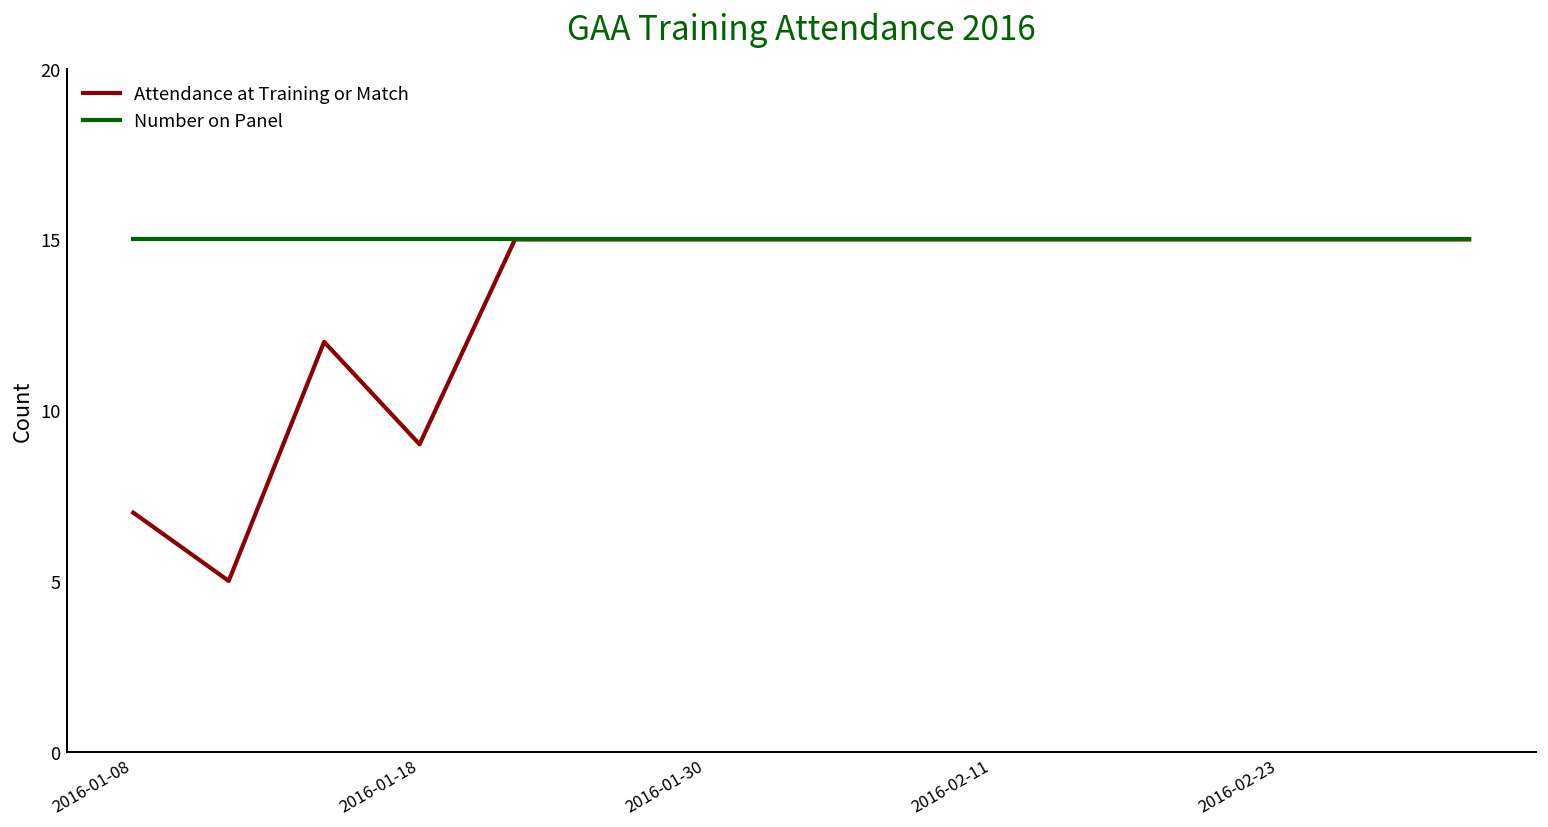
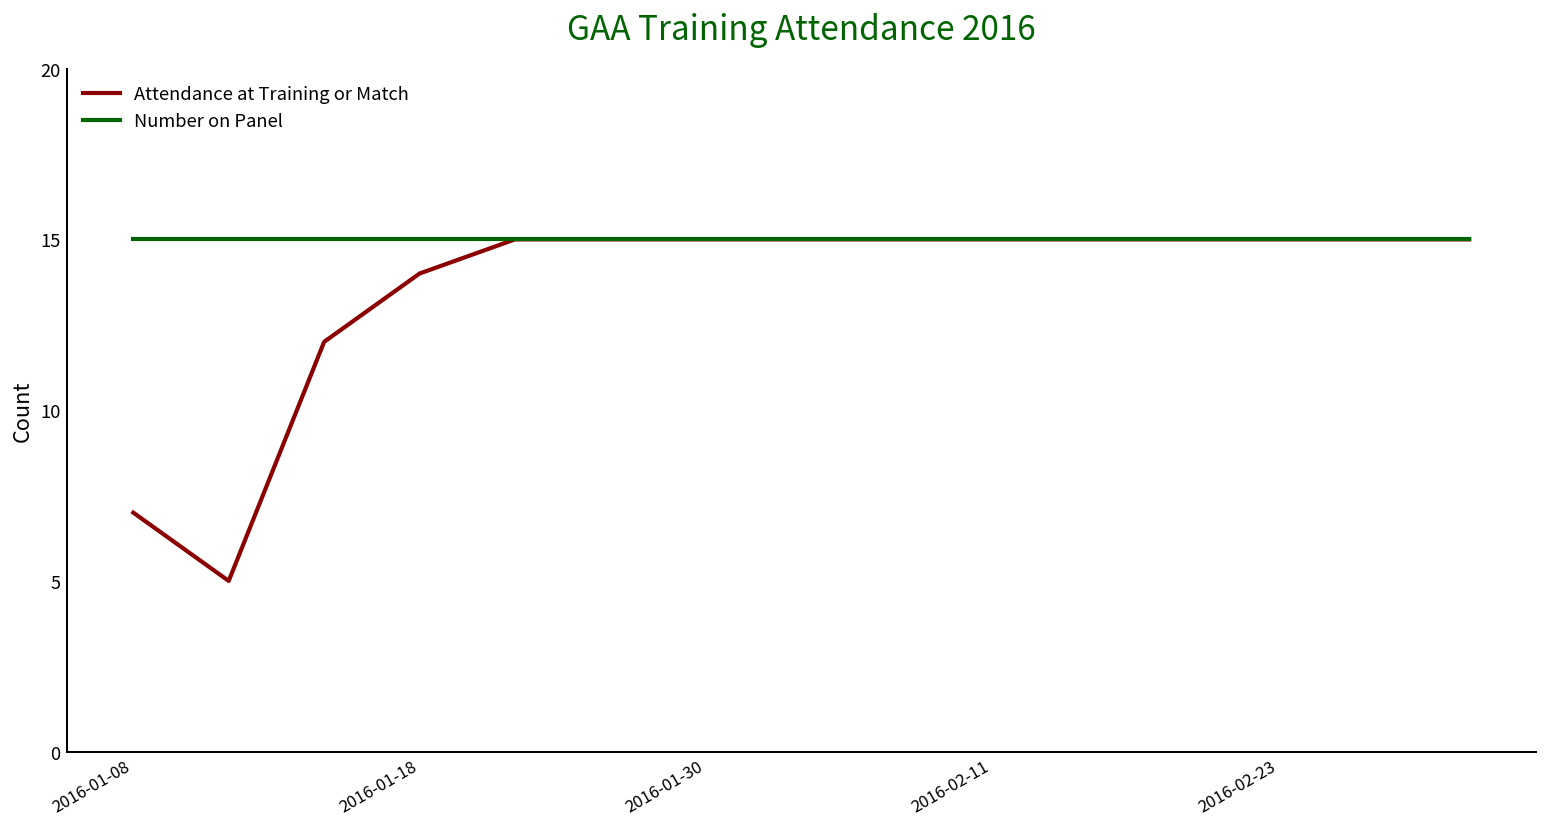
Attendance at Training or Match, 2016-01-18: 9 -> 14
